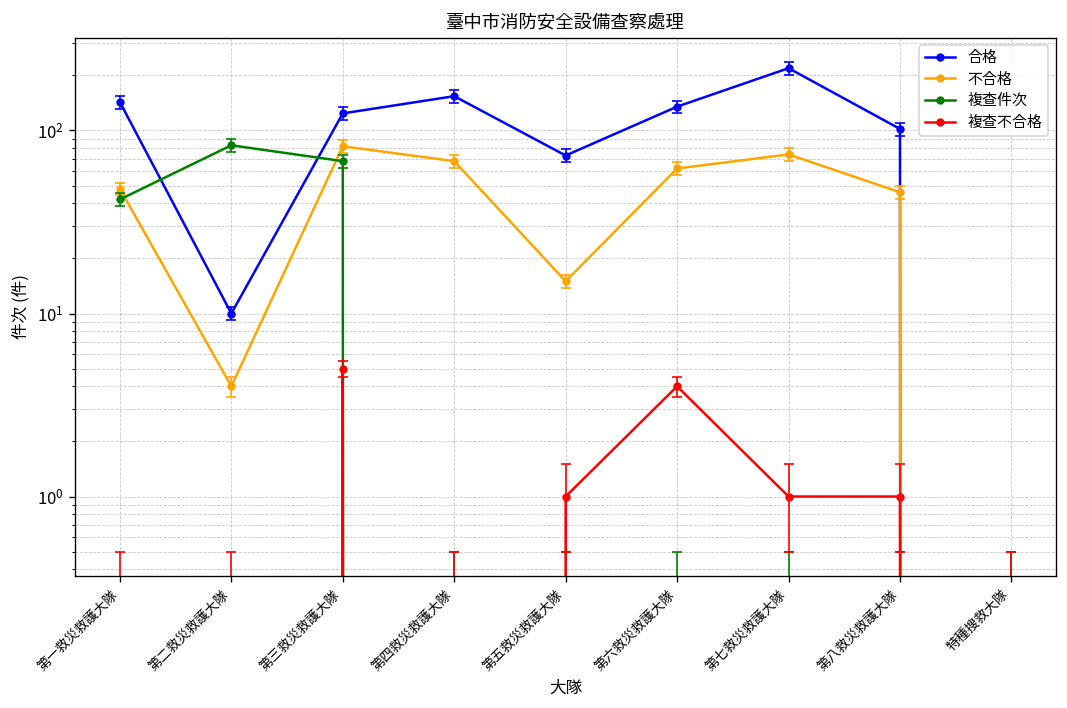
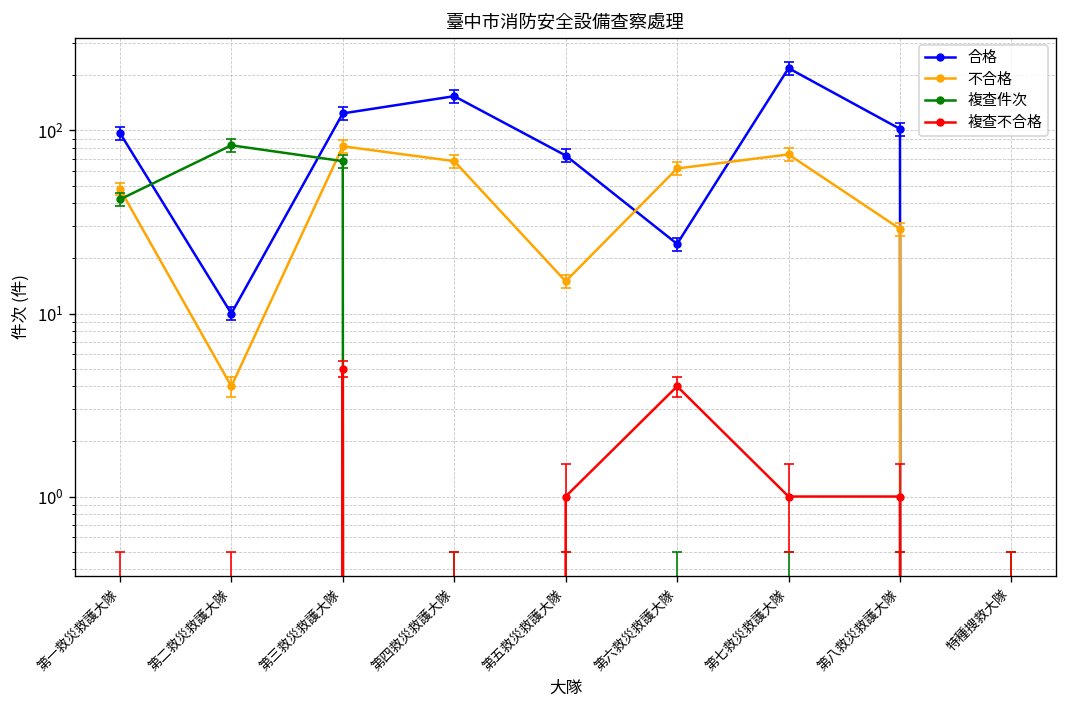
合格, 第一救災救護大隊: 140 -> 100
合格, 第六救災救護大隊: 140 -> 24
不合格, 第八救災救護大隊: 46 -> 29
